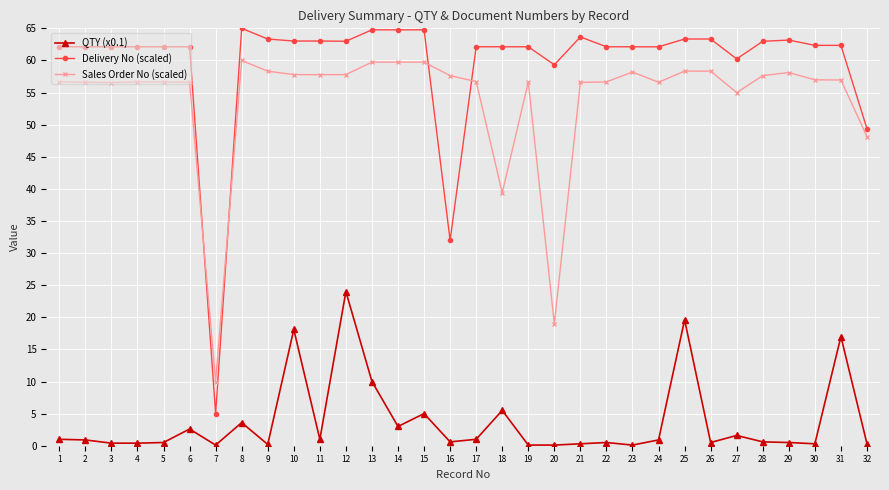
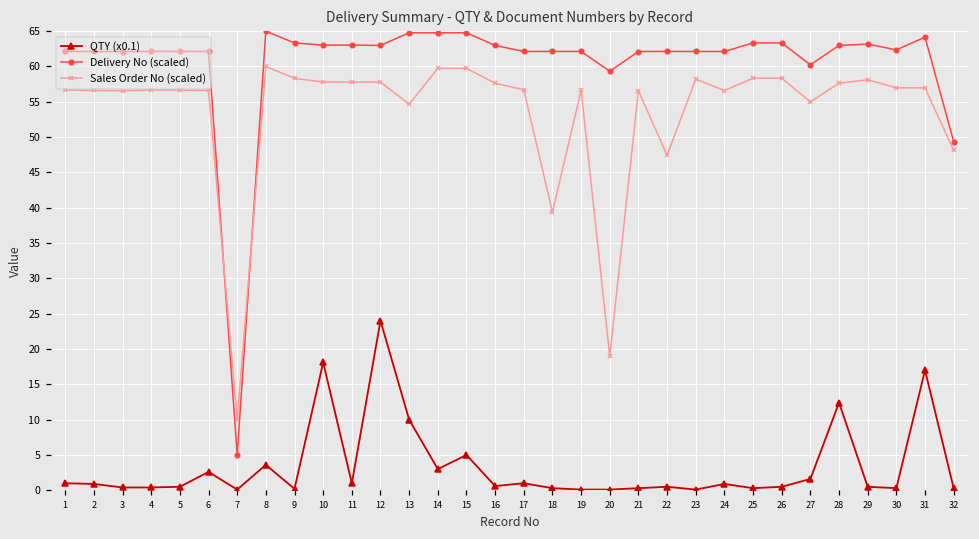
Sales Order No (scaled), 13: 60 -> 55
Delivery No (scaled), 16: 32 -> 63
QTY (x0.1), 18: 6 -> 0
Delivery No (scaled), 21: 64 -> 62
Sales Order No (scaled), 22: 57 -> 47
QTY (x0.1), 25: 20 -> 0
QTY (x0.1), 28: 1 -> 12
Delivery No (scaled), 31: 62 -> 64
